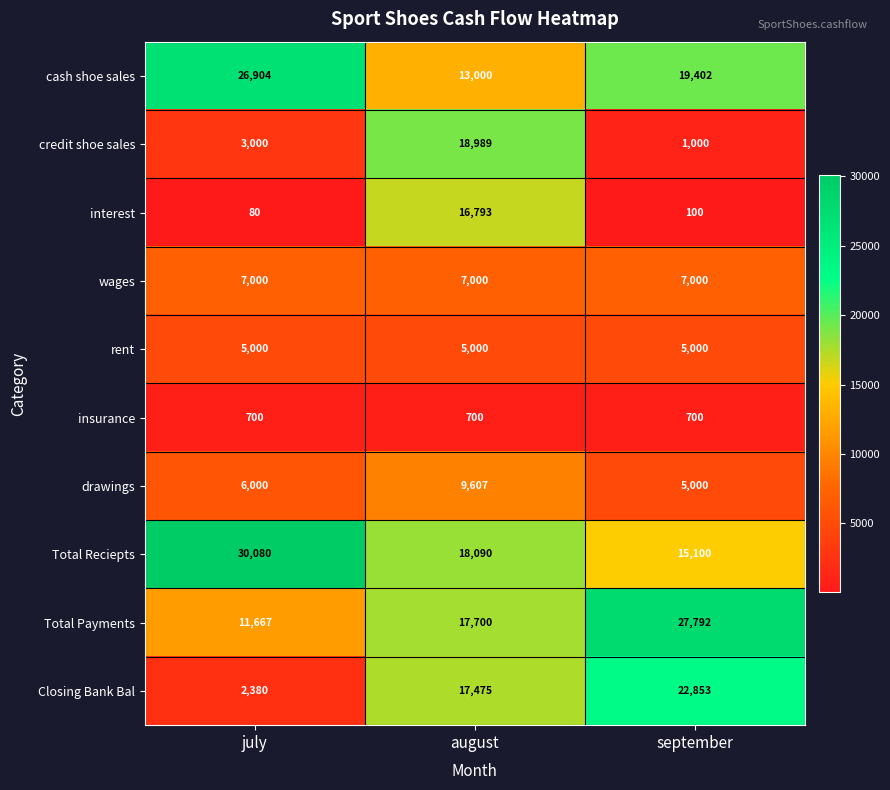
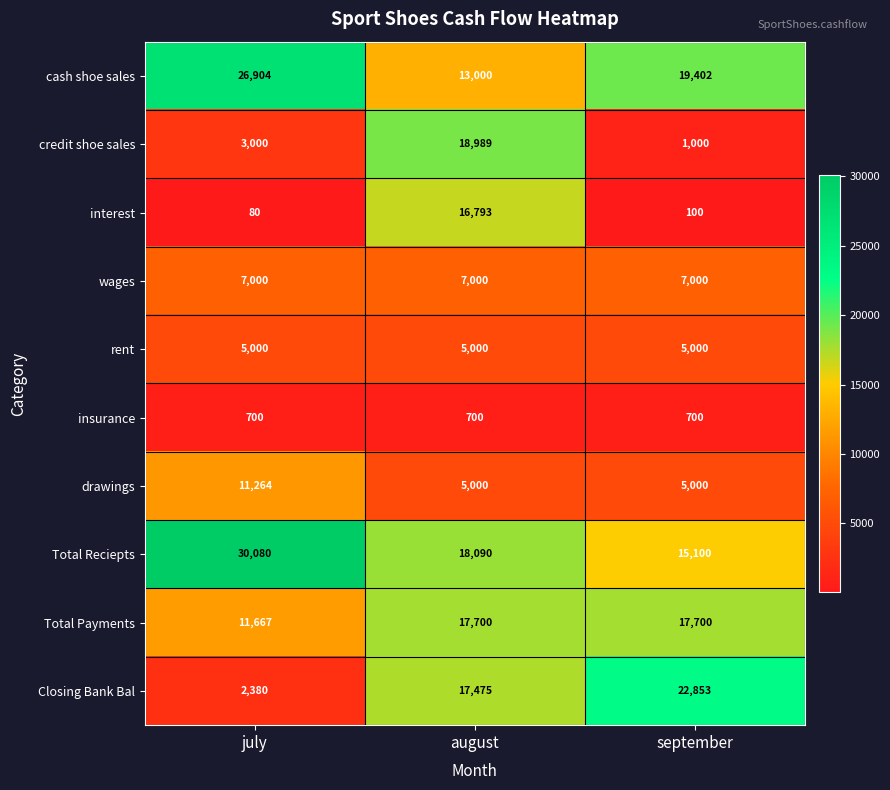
drawings, july: 6,000 -> 11,264
drawings, august: 9,607 -> 5,000
Total Payments, september: 27,792 -> 17,700
